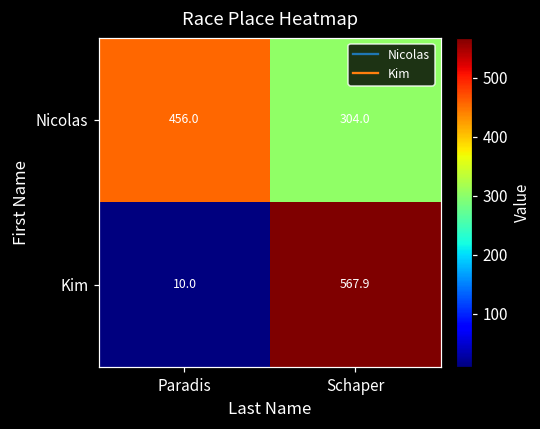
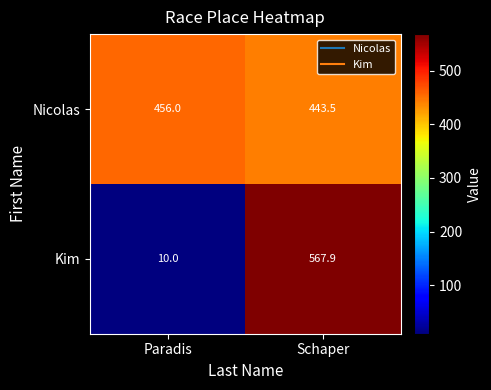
Nicolas, Schaper: 304.0 -> 443.5
